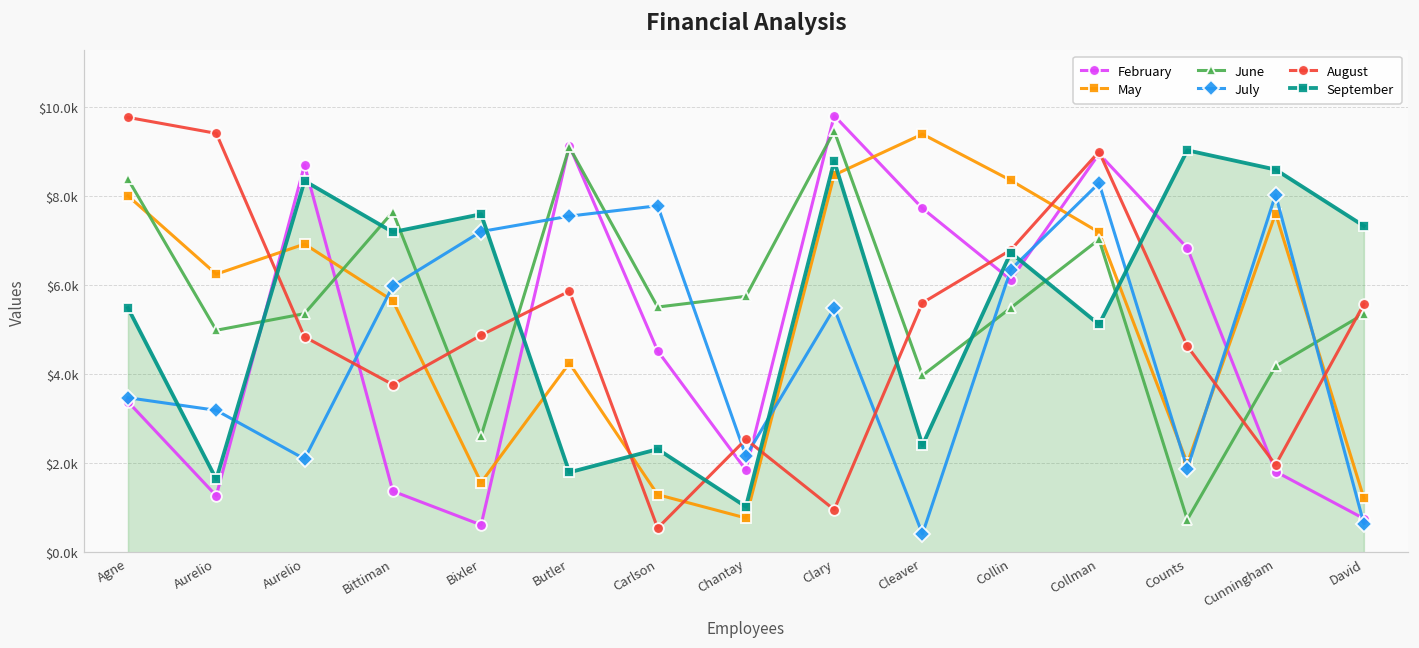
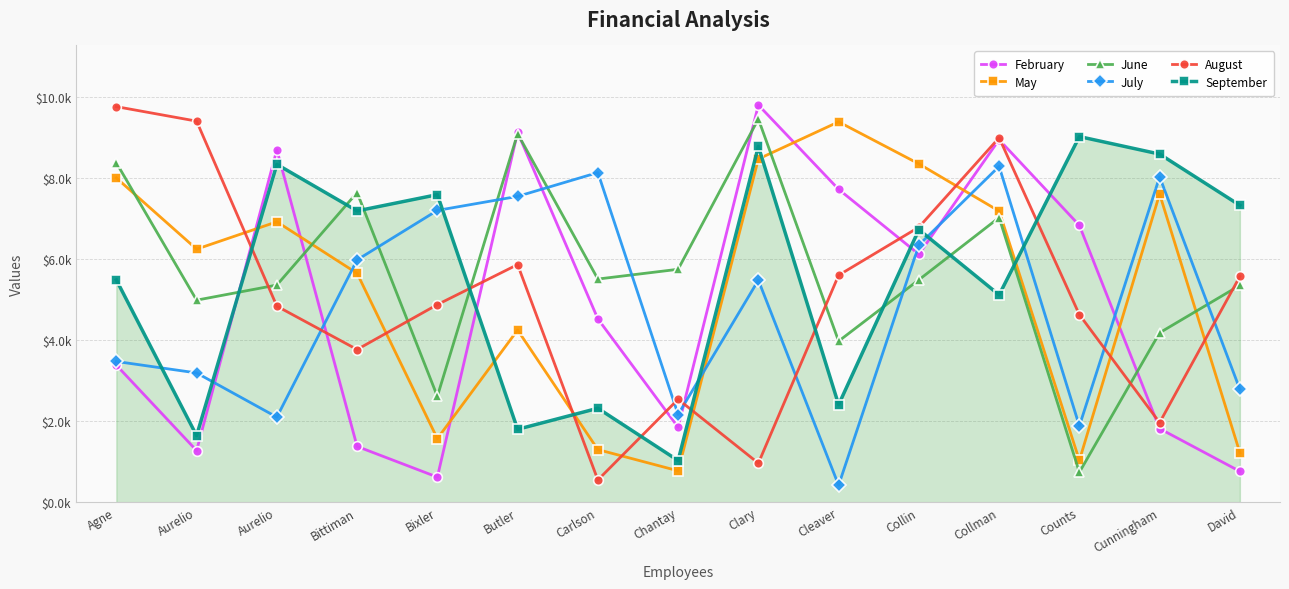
July, Carlson: $7800 -> $8100
May, Counts: $2000 -> $1000
July, David: $600 -> $2800
